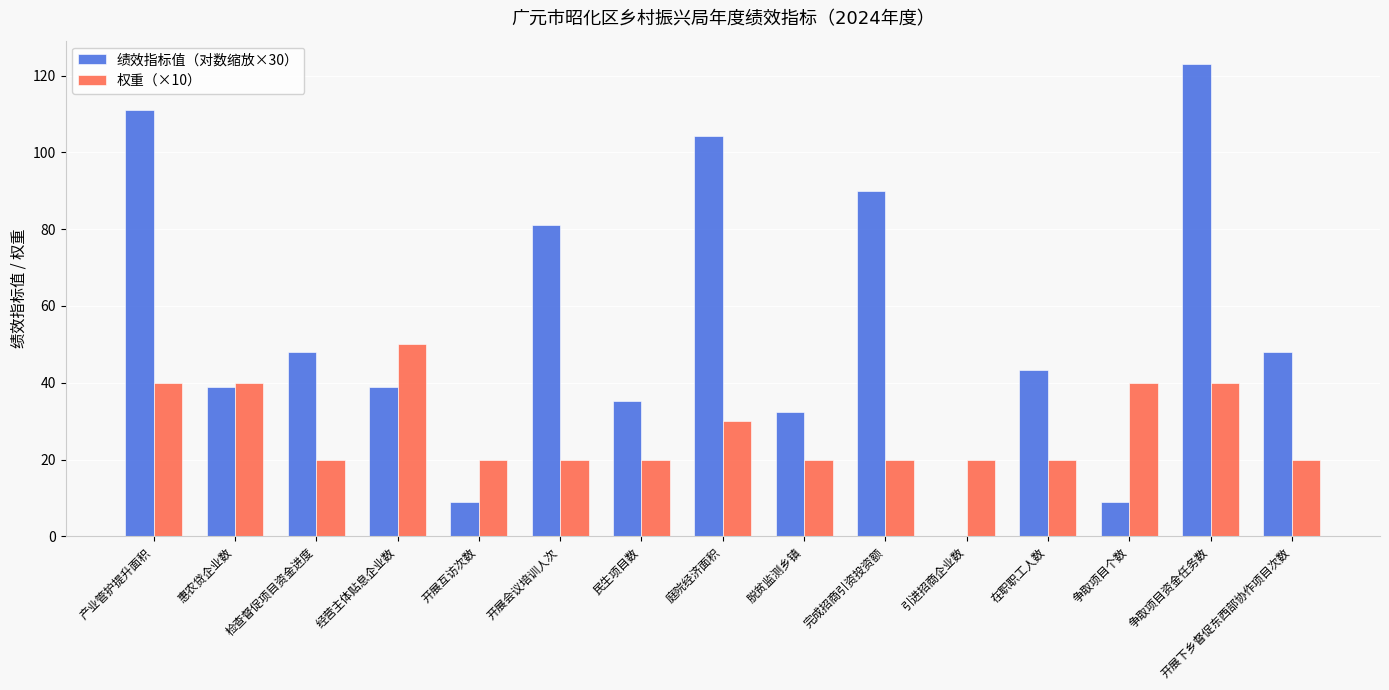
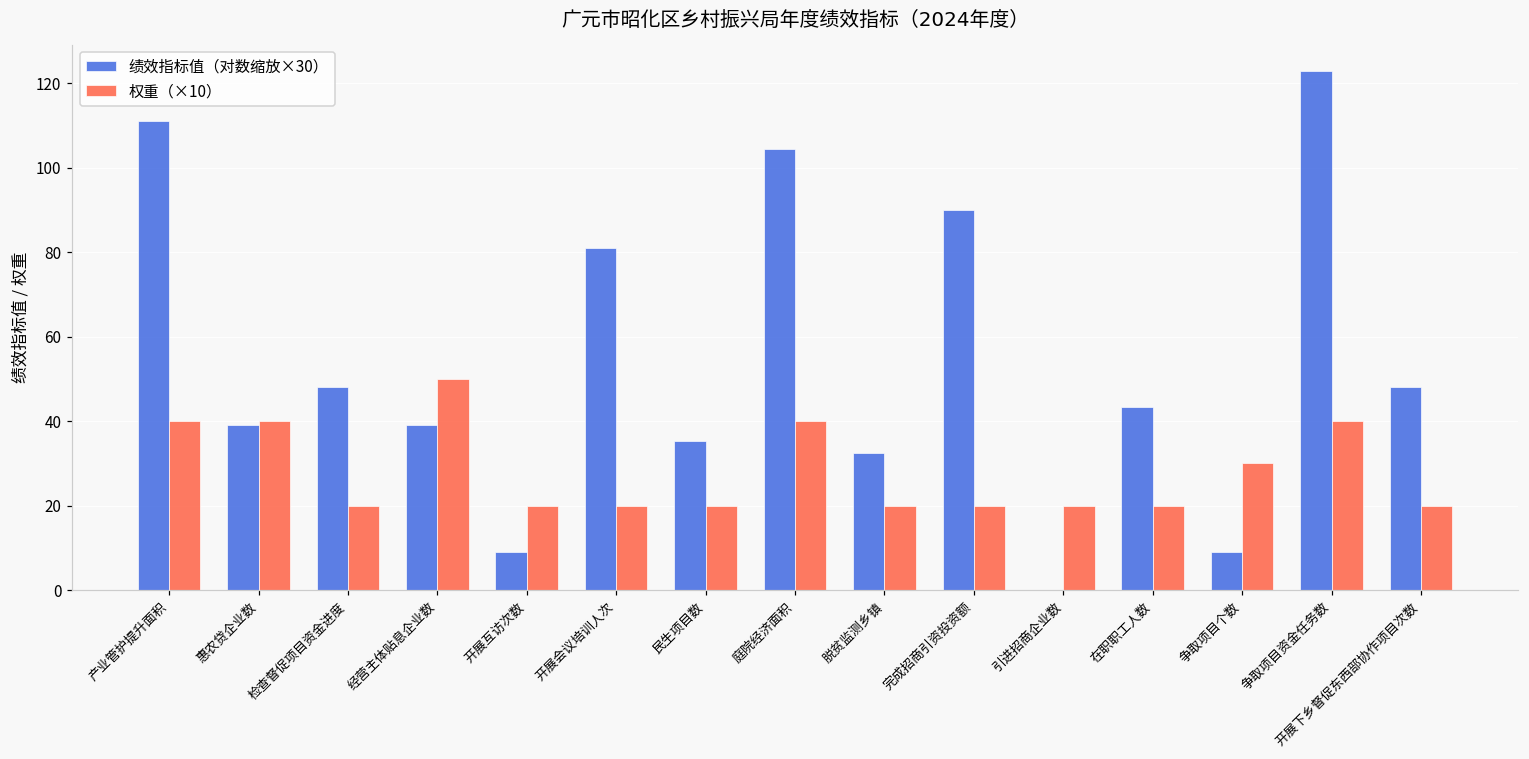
权重（×10）, 庭院经济面积: 30 -> 40
权重（×10）, 争取项目个数: 40 -> 30
